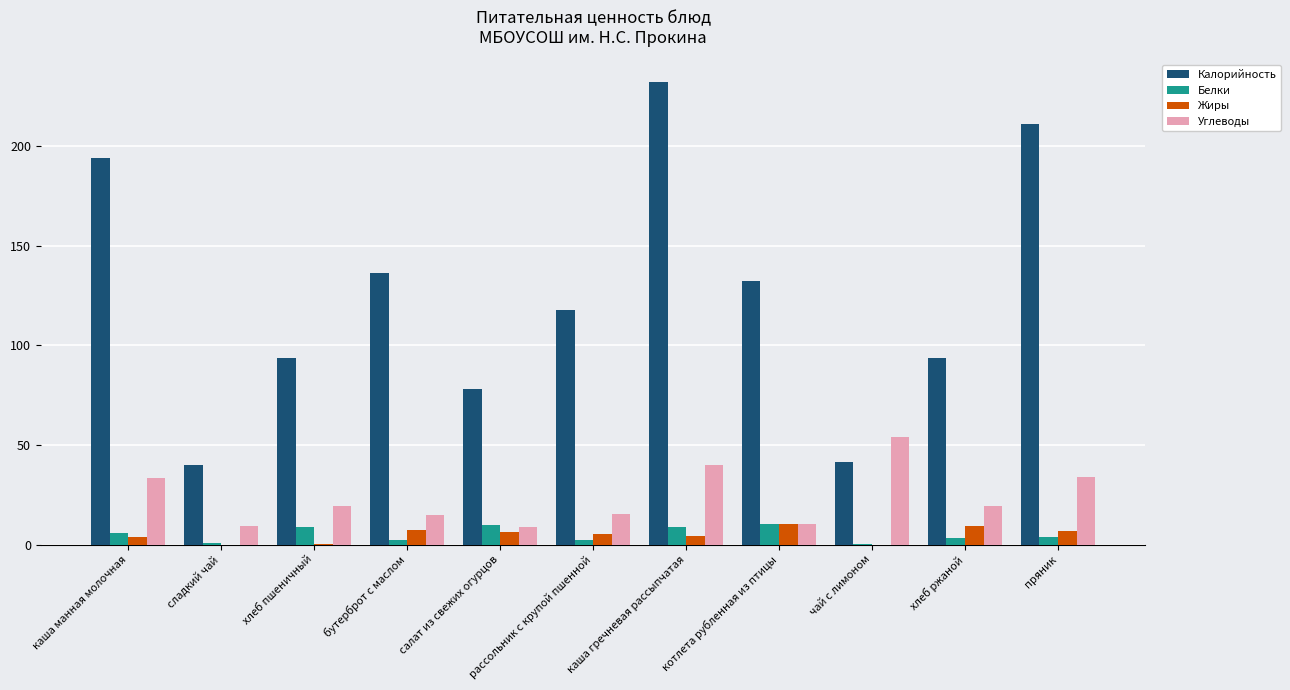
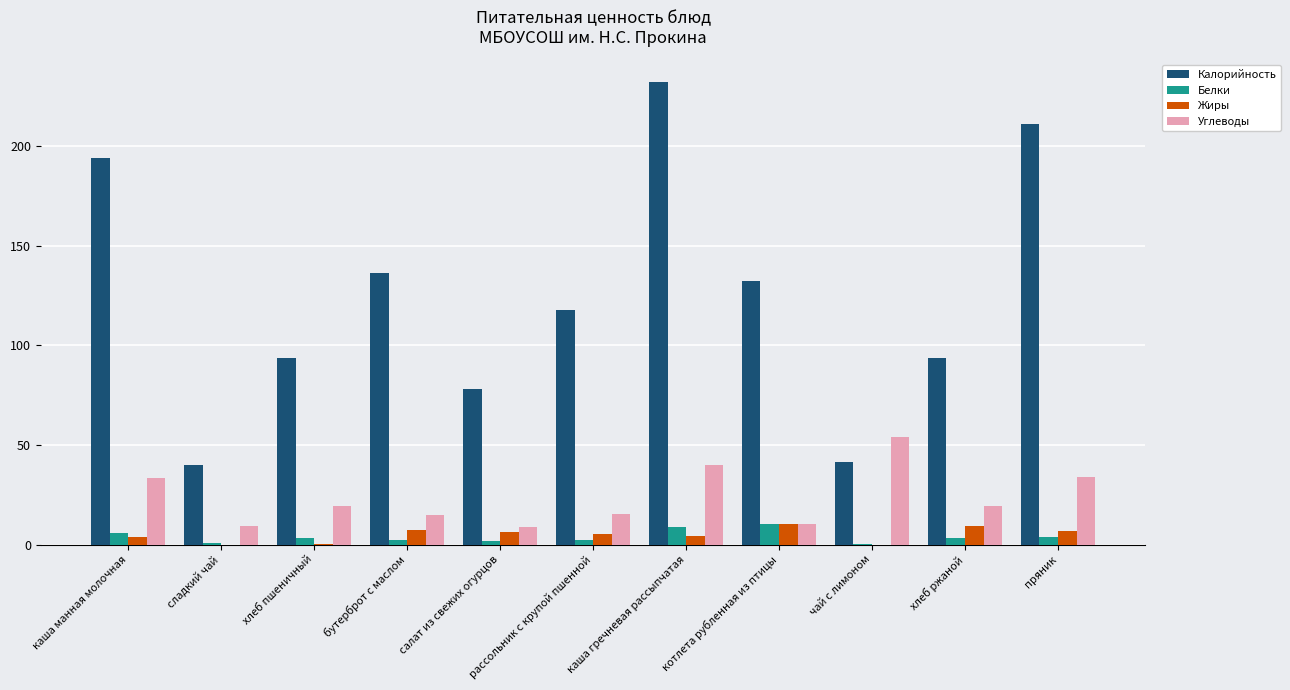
Белки, хлеб пшеничный: 9 -> 3
Белки, салат из свежих огурцов: 10 -> 2
